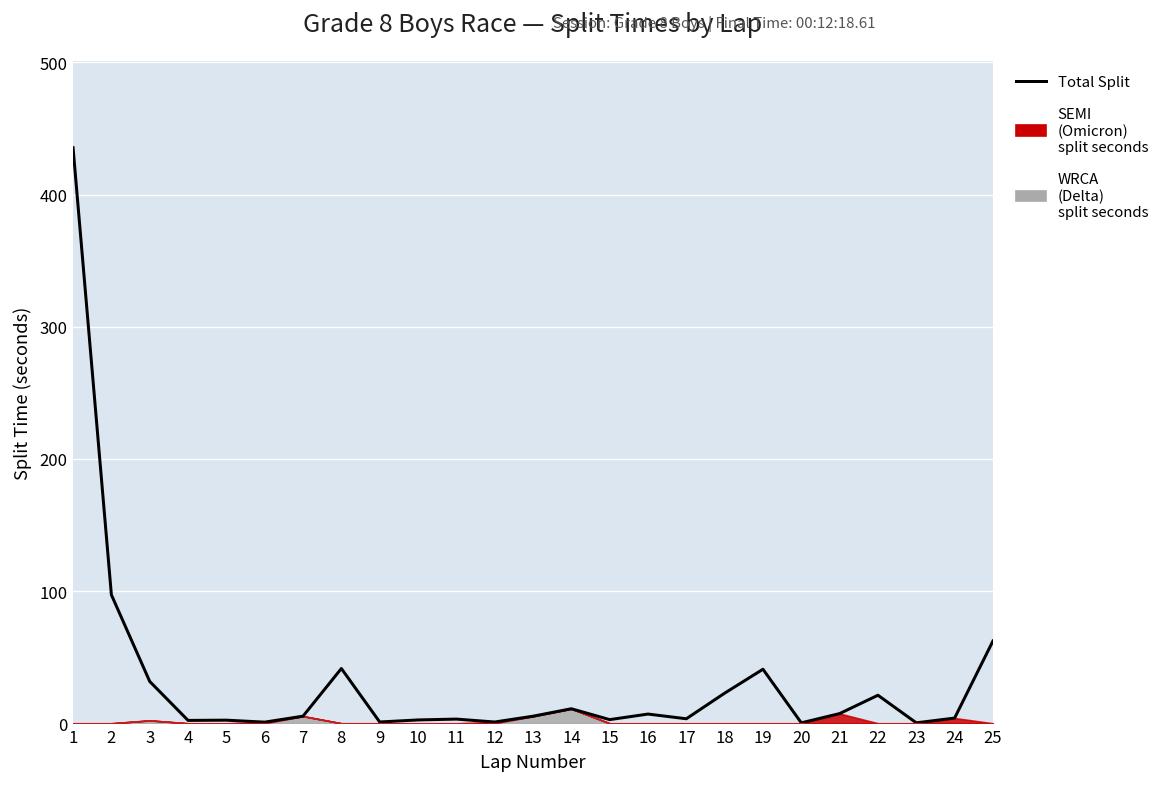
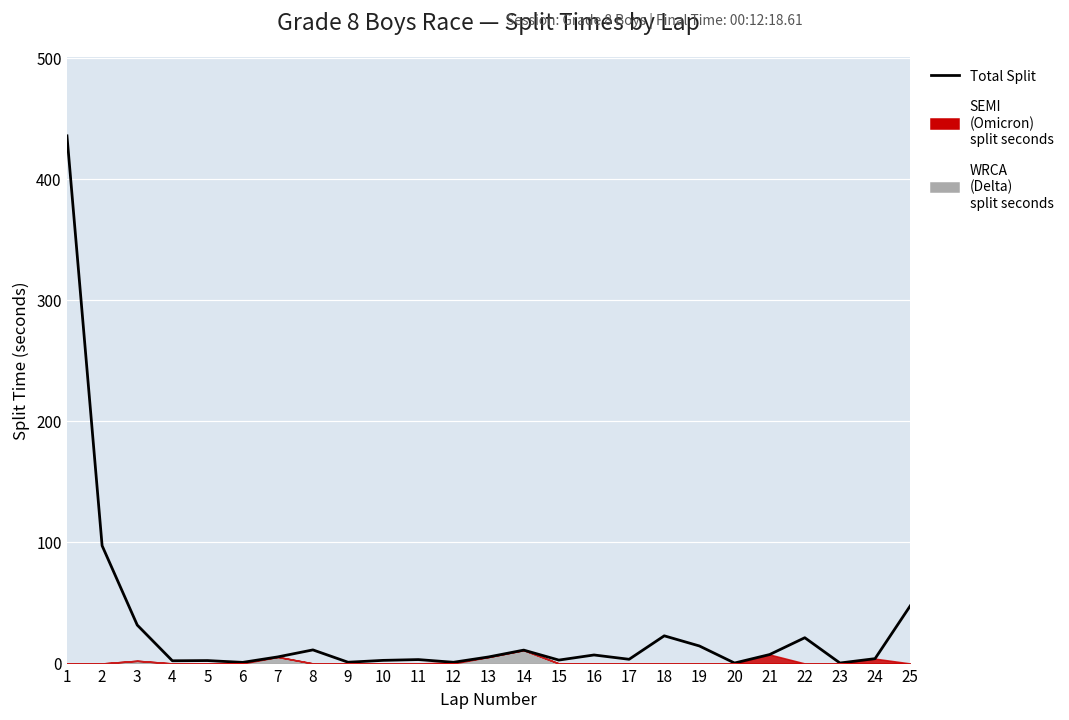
Total Split, 8: 41 -> 11
Total Split, 19: 41 -> 14
Total Split, 25: 62 -> 47
